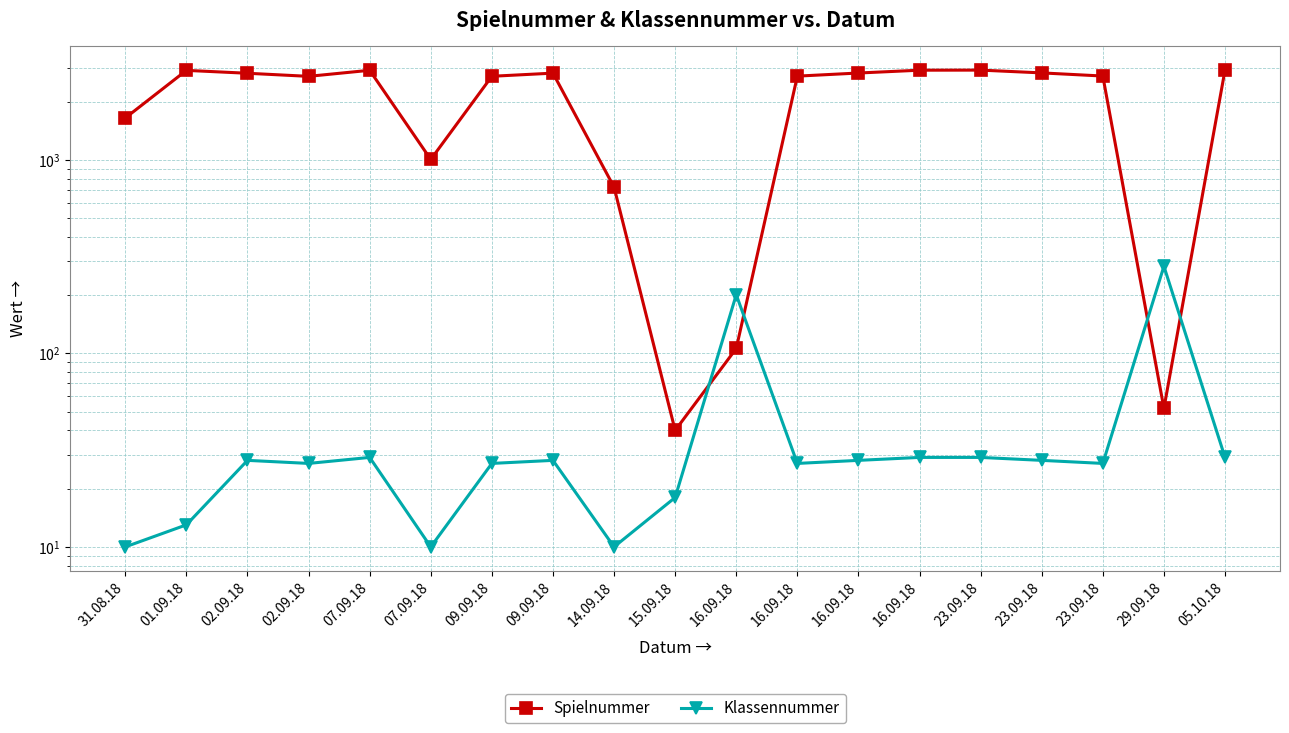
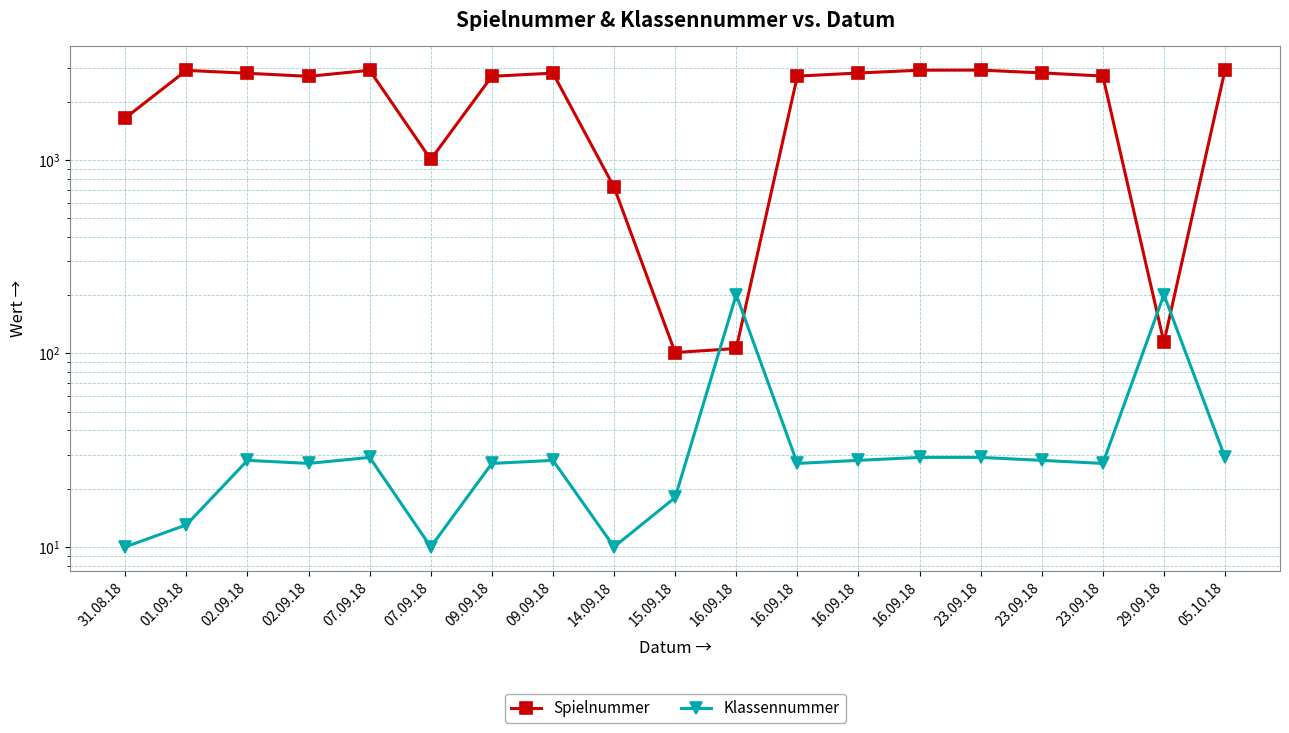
Spielnummer, 15.09.18: 40 -> 100
Spielnummer, 29.09.18: 52 -> 110
Klassennummer, 29.09.18: 280 -> 200
